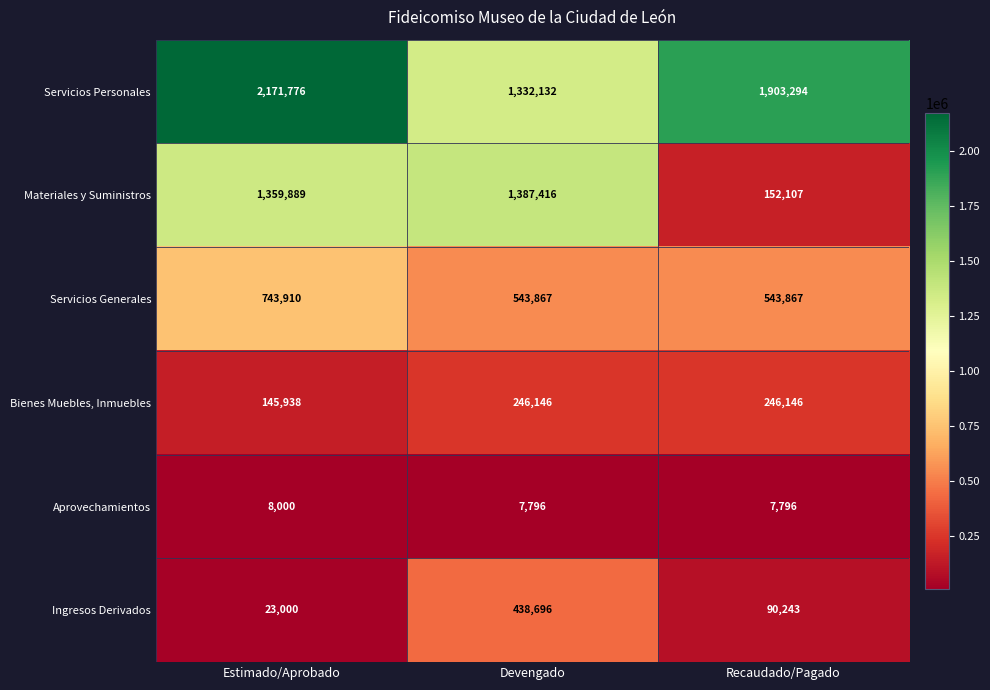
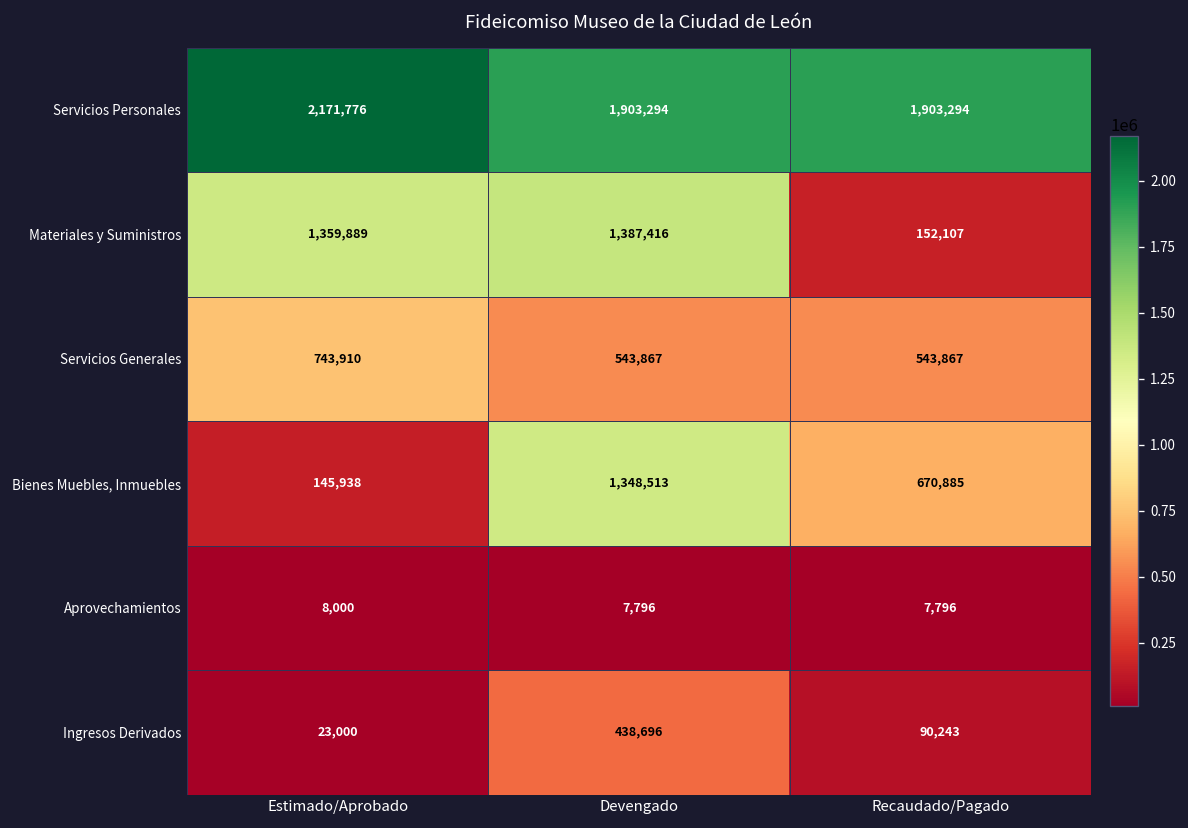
Servicios Personales, Devengado: 1,332,132 -> 1,903,294
Bienes Muebles, Inmuebles, Devengado: 246,146 -> 1,348,513
Bienes Muebles, Inmuebles, Recaudado/Pagado: 246,146 -> 670,885
